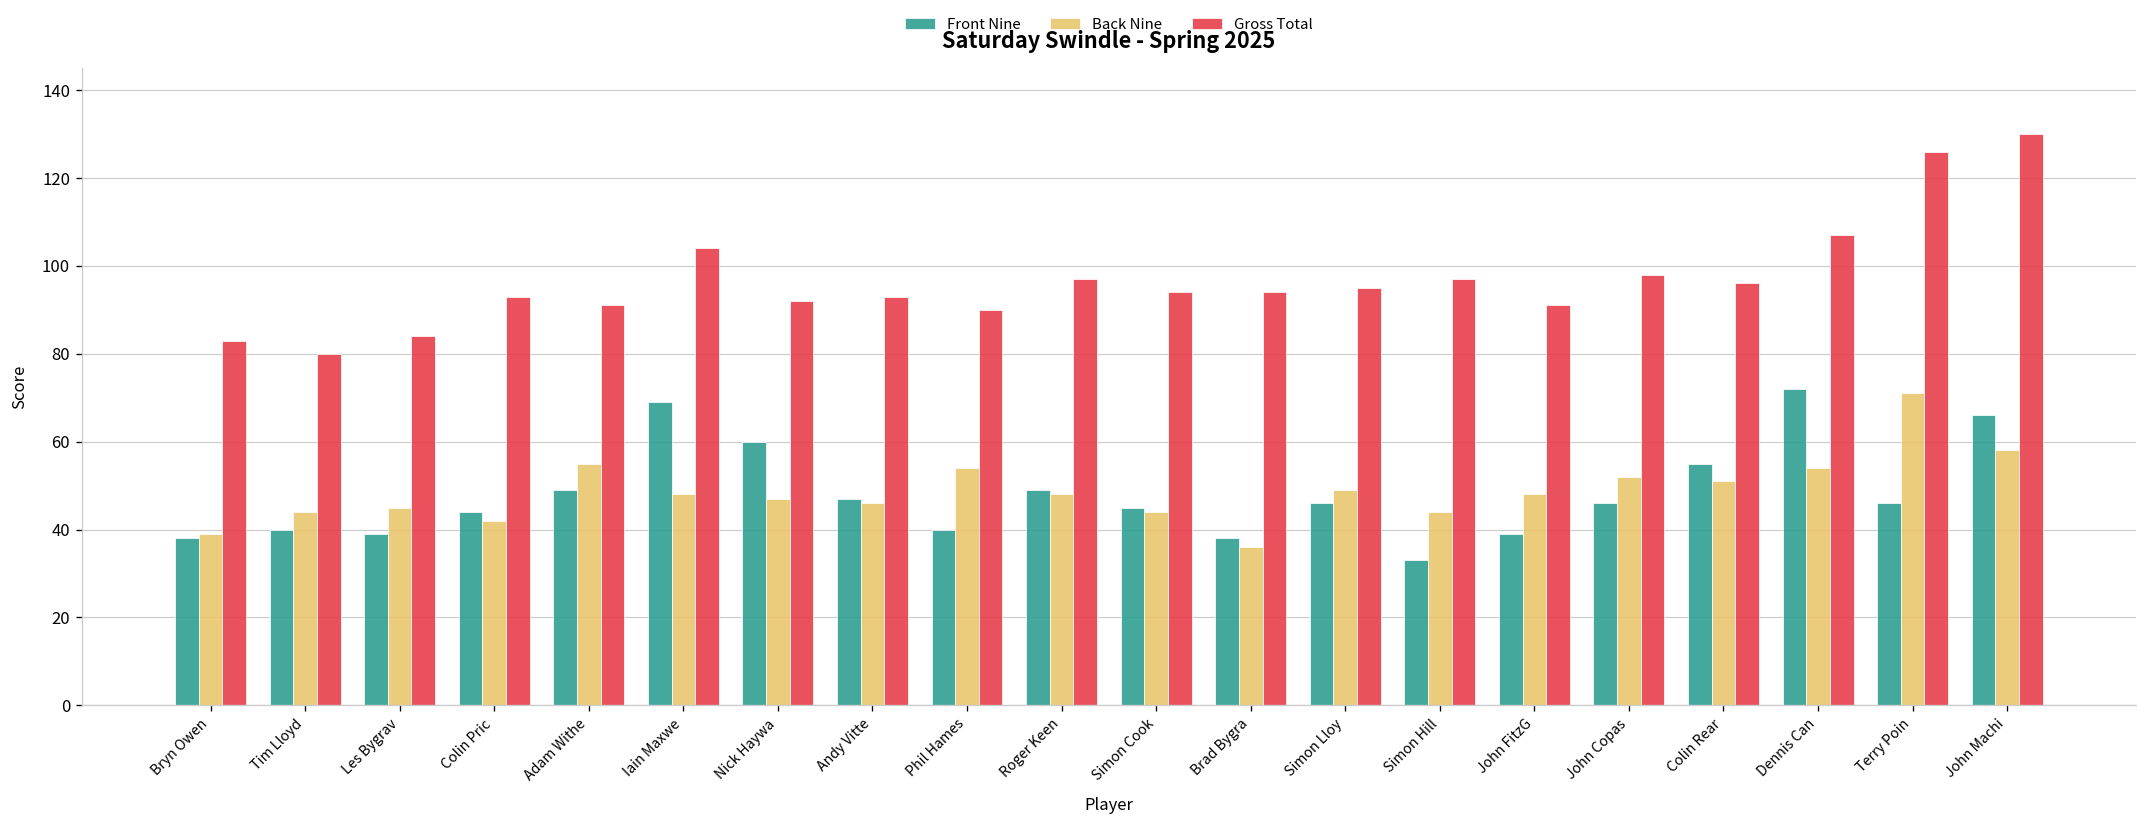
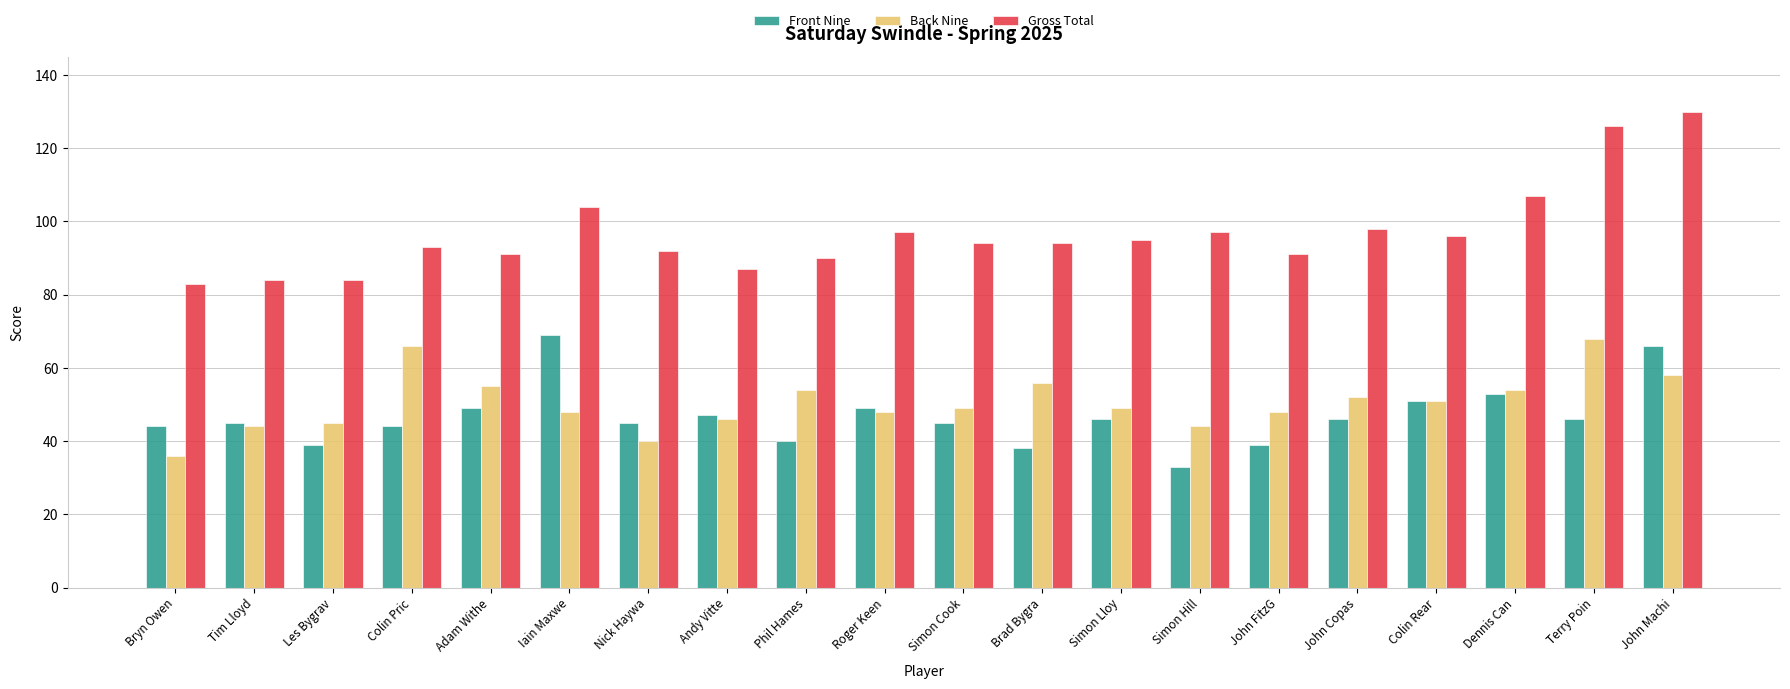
Front Nine, Bryn Owen: 38 -> 44
Back Nine, Bryn Owen: 39 -> 36
Front Nine, Tim Lloyd: 40 -> 45
Gross Total, Tim Lloyd: 80 -> 84
Back Nine, Colin Pric: 42 -> 66
Front Nine, Nick Haywa: 60 -> 45
Back Nine, Nick Haywa: 47 -> 40
Gross Total, Andy Vitte: 93 -> 87
Back Nine, Simon Cook: 44 -> 49
Back Nine, Brad Bygra: 36 -> 56
Front Nine, Colin Rear: 55 -> 51
Front Nine, Dennis Can: 72 -> 53
Back Nine, Terry Poin: 71 -> 68
